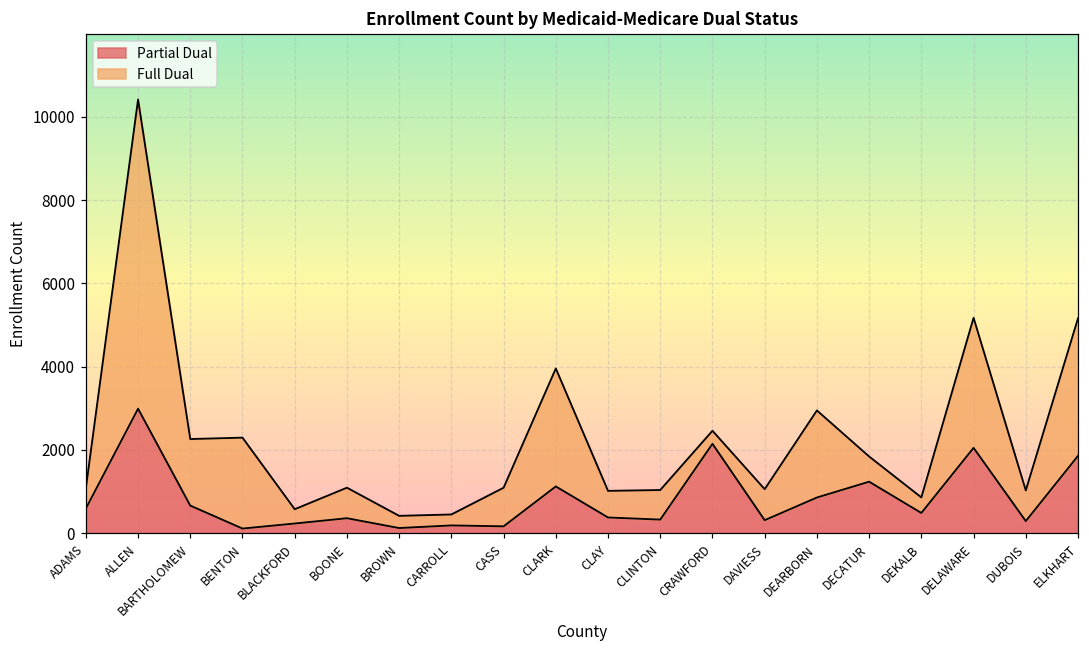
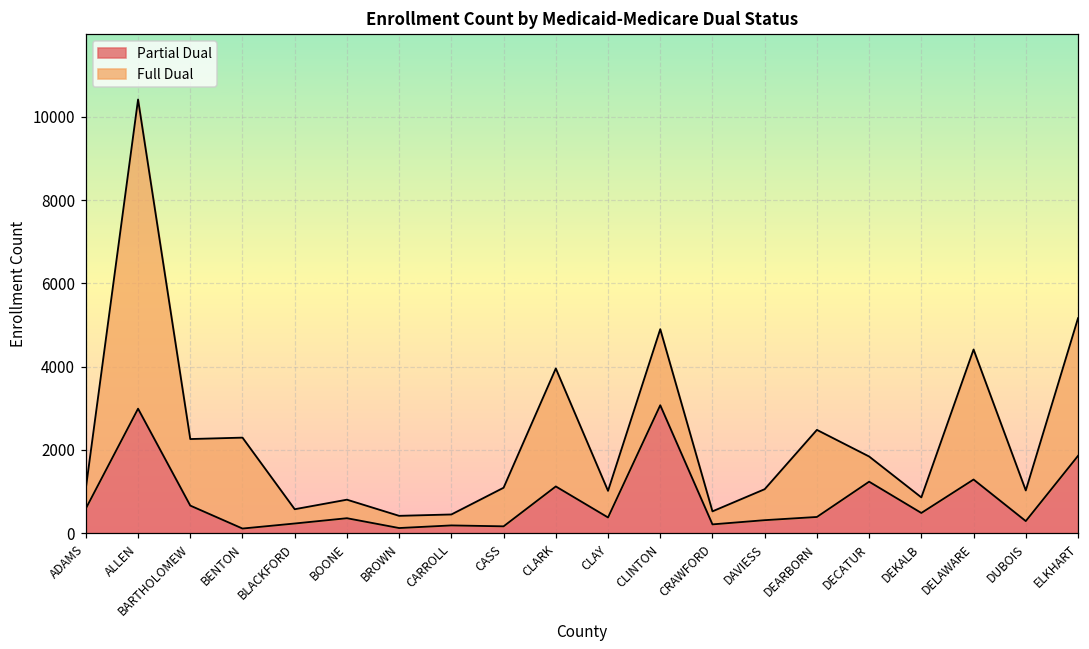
Full Dual, BOONE: 700 -> 400
Partial Dual, CLINTON: 300 -> 3100
Full Dual, CLINTON: 700 -> 1800
Partial Dual, CRAWFORD: 2100 -> 200
Partial Dual, DEARBORN: 900 -> 400
Partial Dual, DELAWARE: 2000 -> 1300
